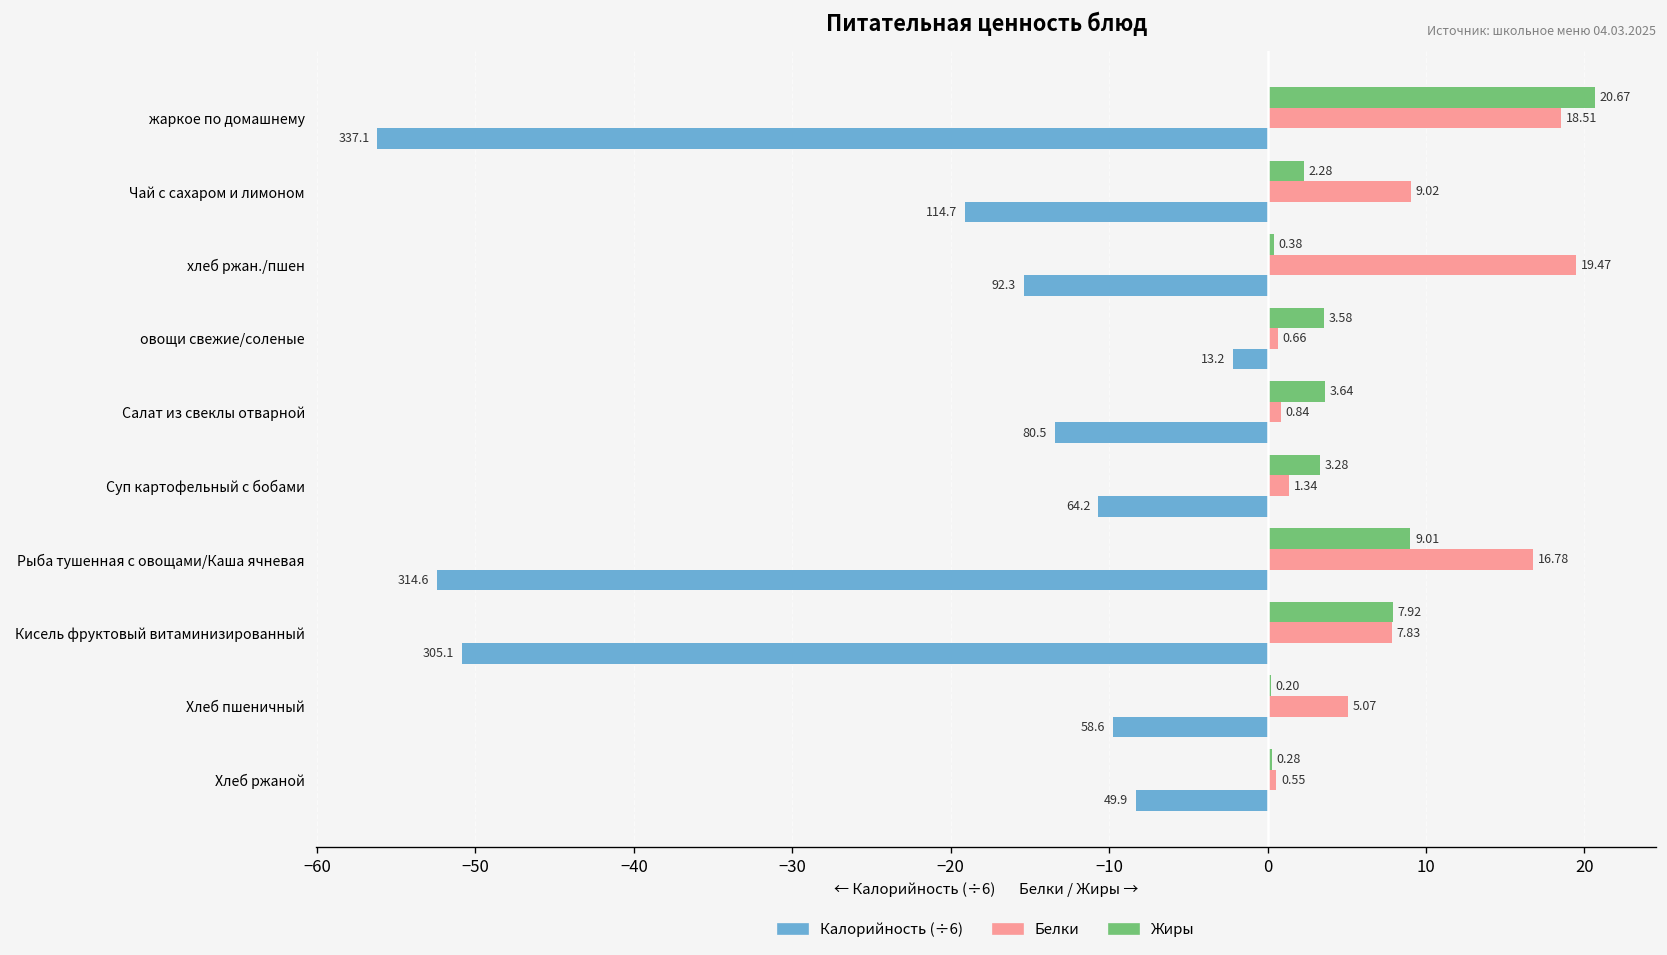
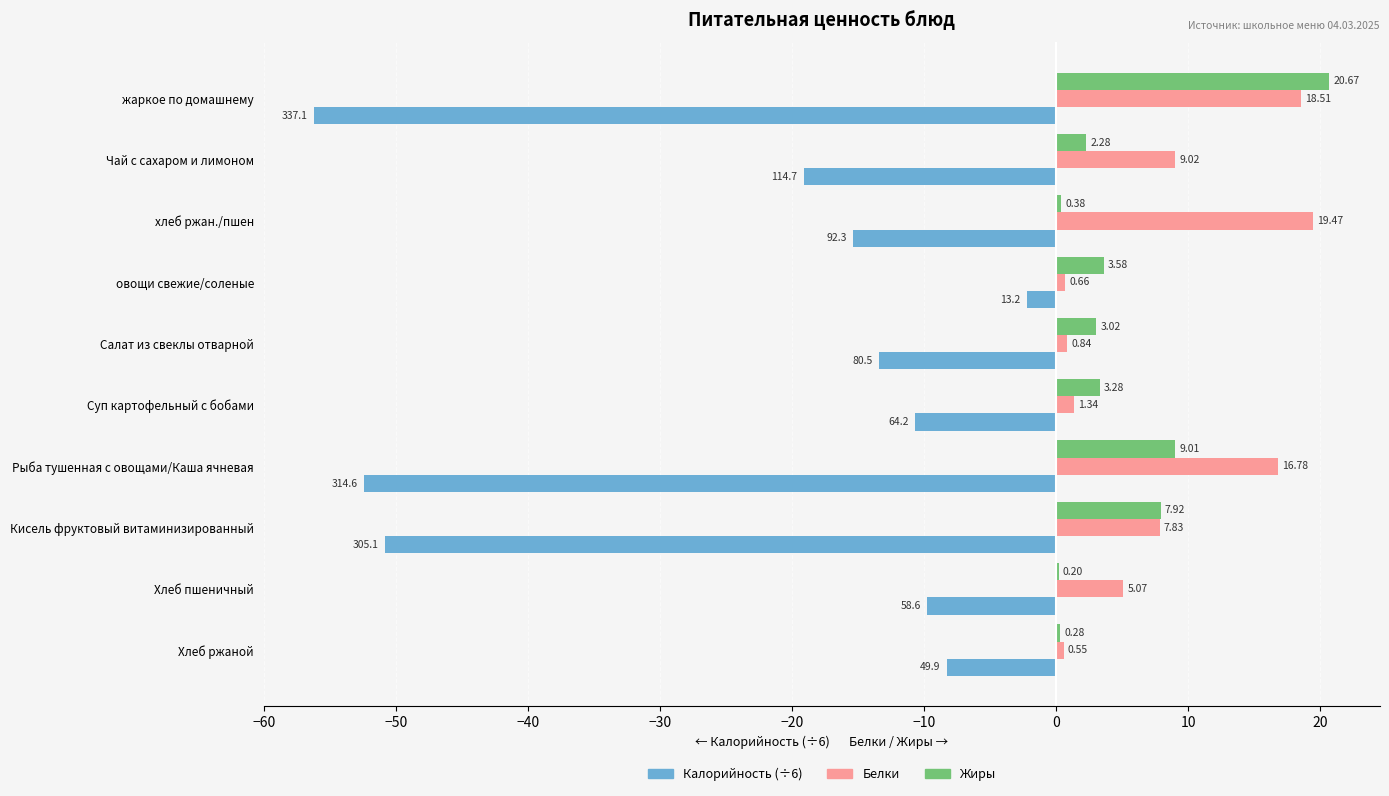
Жиры, Салат из свеклы отварной: 3.64 -> 3.02
